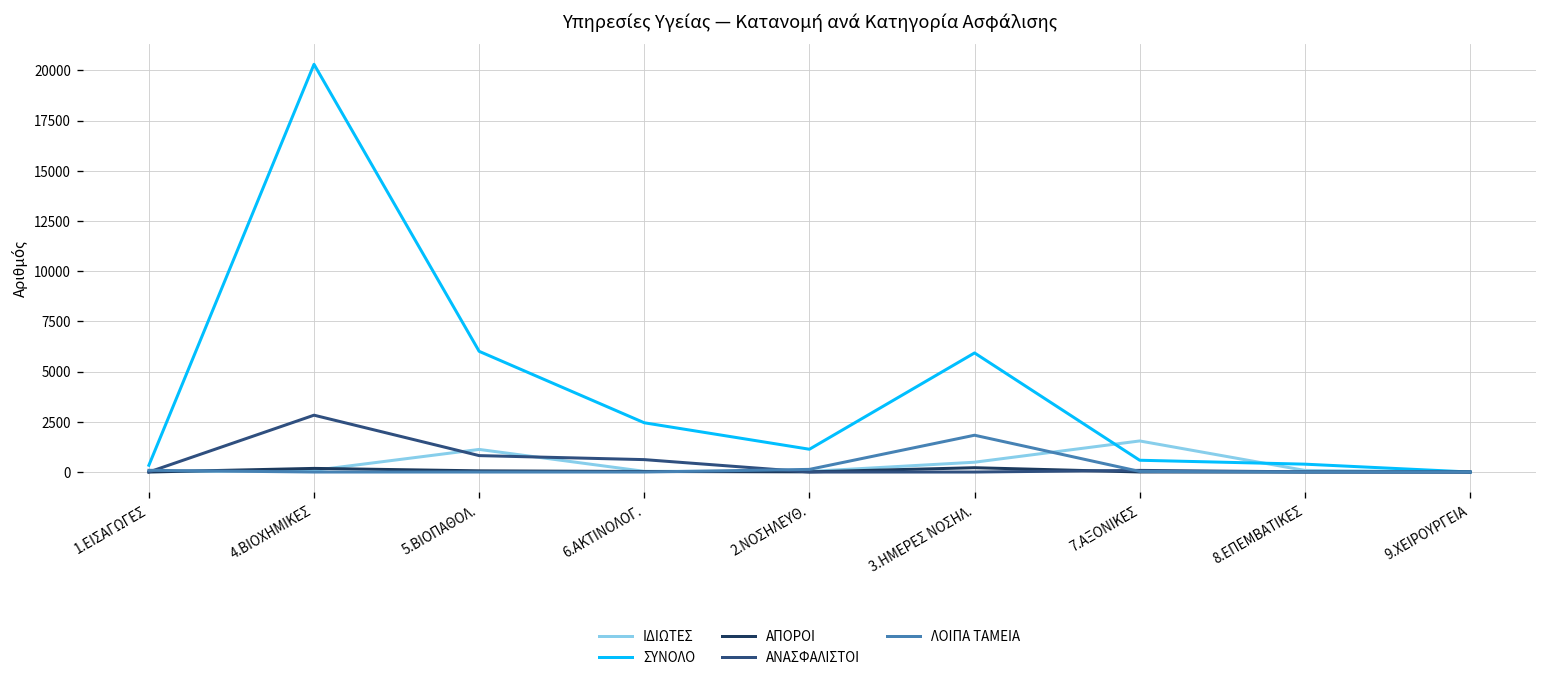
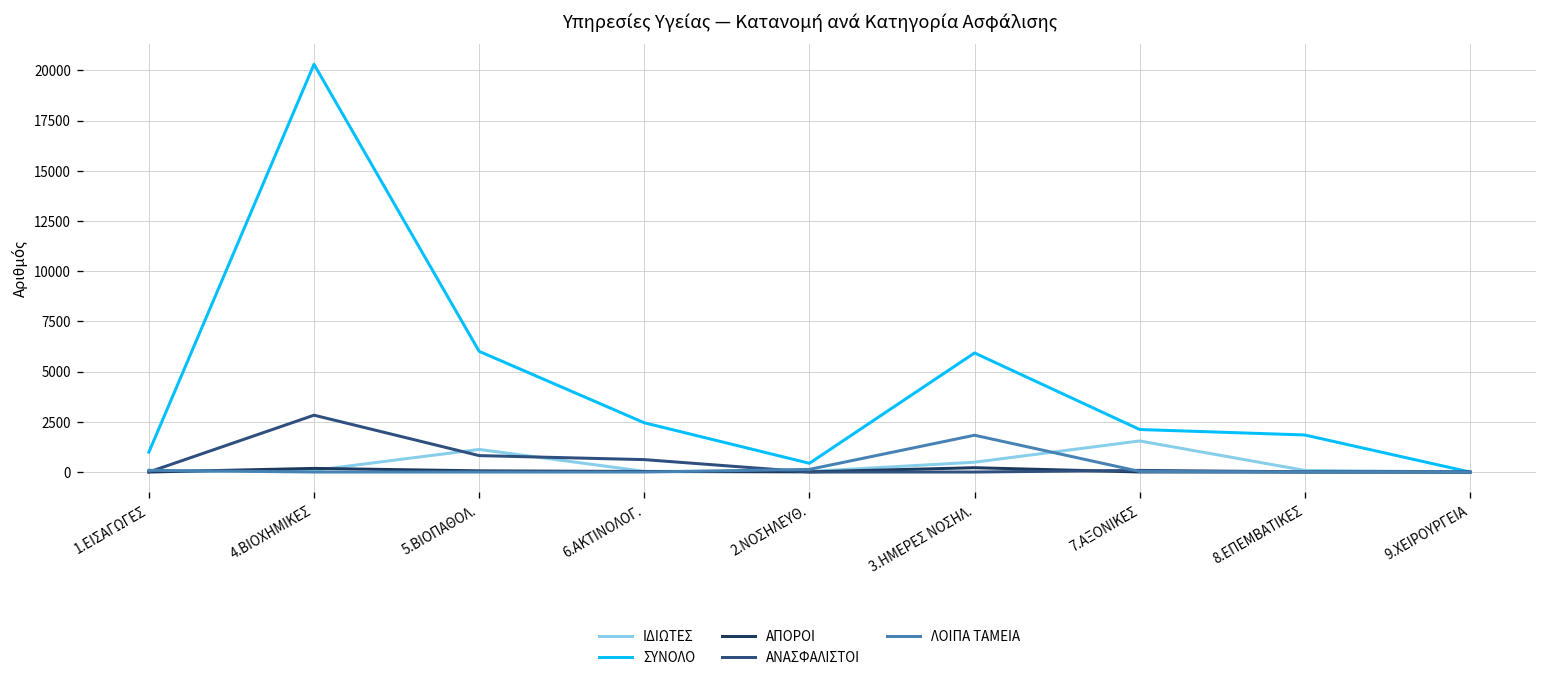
ΣΥΝΟΛΟ, 1.ΕΙΣΑΓΩΓΕΣ: 300 -> 1000
ΣΥΝΟΛΟ, 2.ΝΟΣΗΛΕΥΘ.: 1100 -> 400
ΣΥΝΟΛΟ, 7.ΑΞΟΝΙΚΕΣ: 600 -> 2100
ΣΥΝΟΛΟ, 8.ΕΠΕΜΒΑΤΙΚΕΣ: 400 -> 1800
